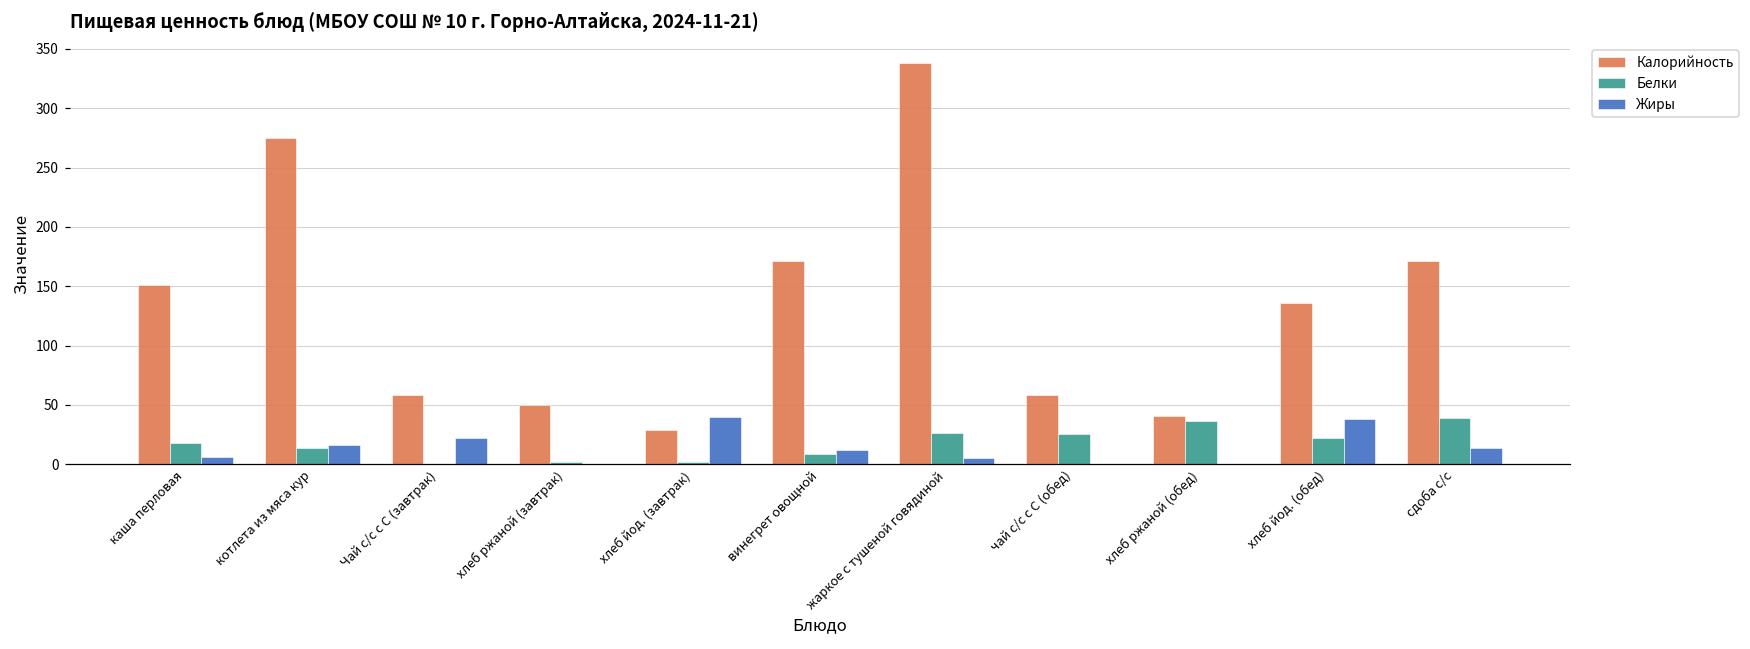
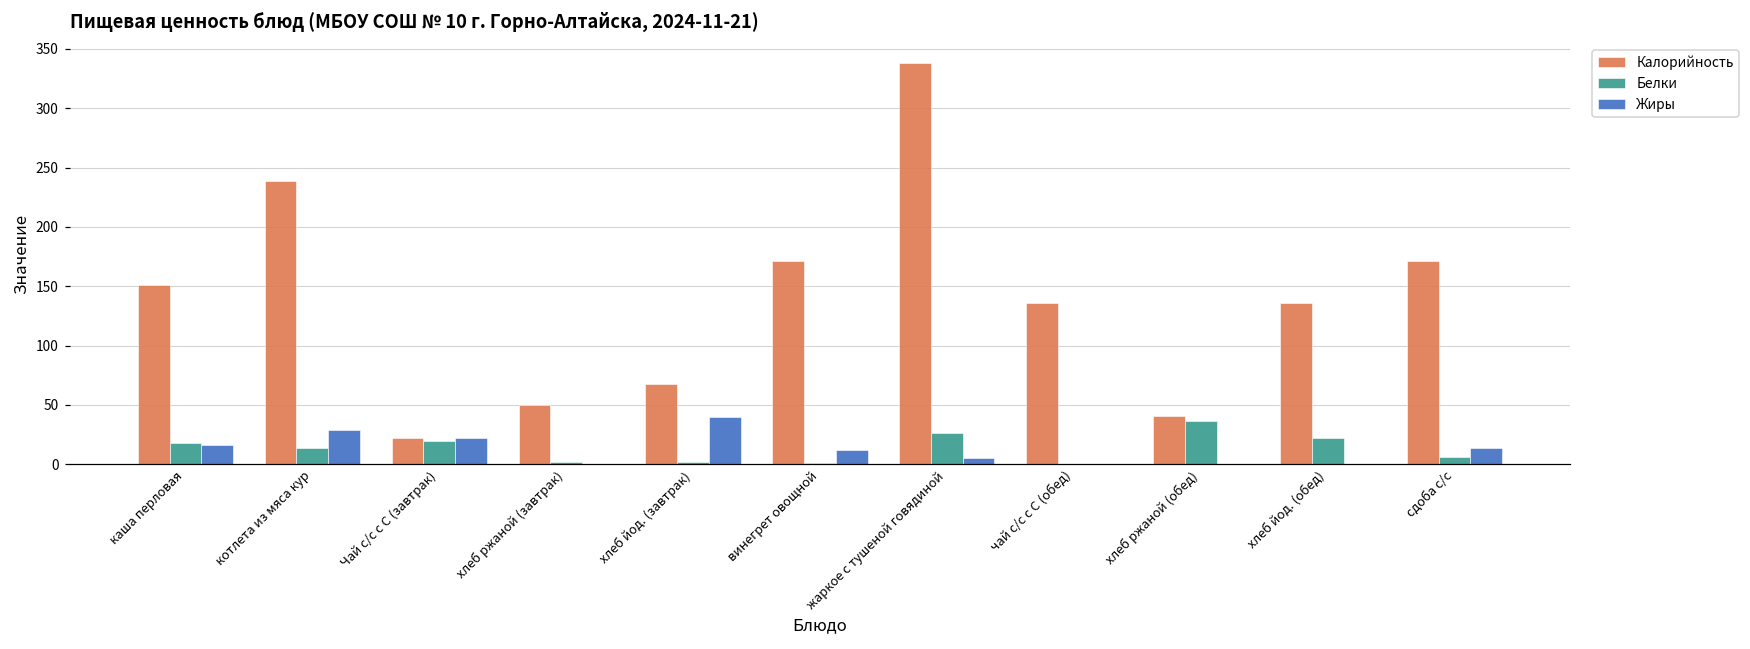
Жиры, каша перловая: 6 -> 17
Калорийность, котлета из мяса кур: 275 -> 239
Жиры, котлета из мяса кур: 16 -> 29
Калорийность, Чай с/с с С (завтрак): 58 -> 22
Белки, Чай с/с с С (завтрак): 0 -> 20
Калорийность, хлеб йод. (завтрак): 29 -> 68
Белки, винегрет овощной: 9 -> 1
Калорийность, чай с/с с С (обед): 58 -> 136
Белки, чай с/с с С (обед): 25 -> 0
Жиры, хлеб йод. (обед): 38 -> 1
Белки, сдоба с/с: 39 -> 6
